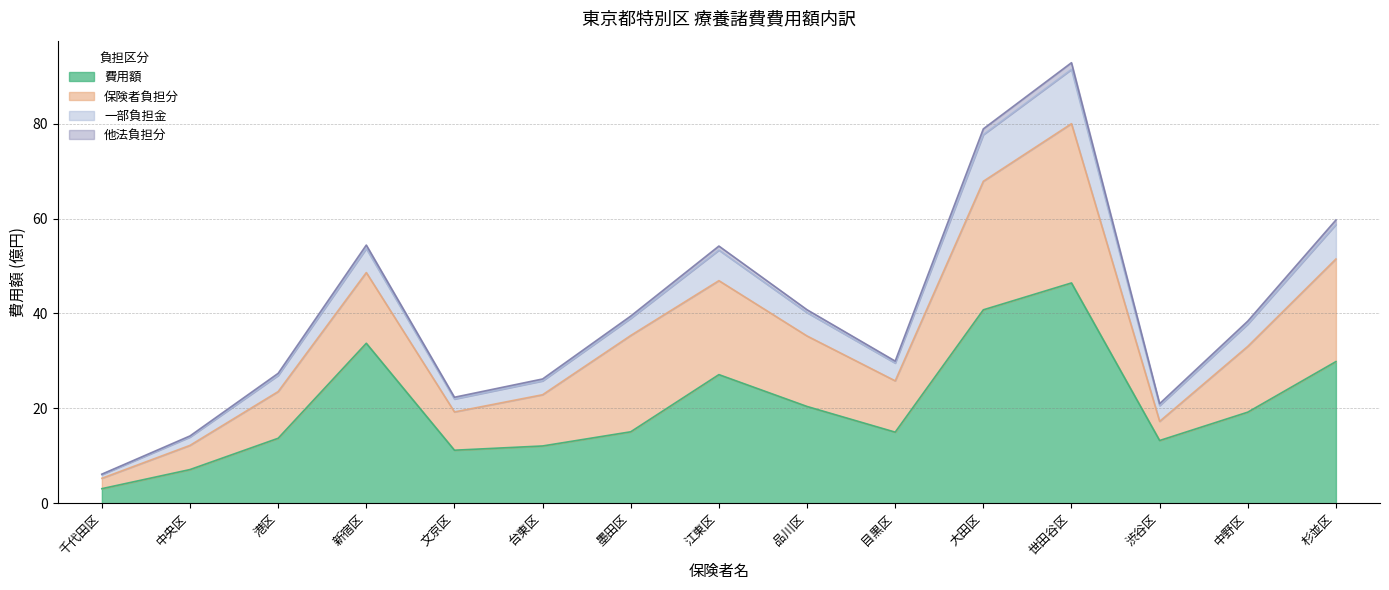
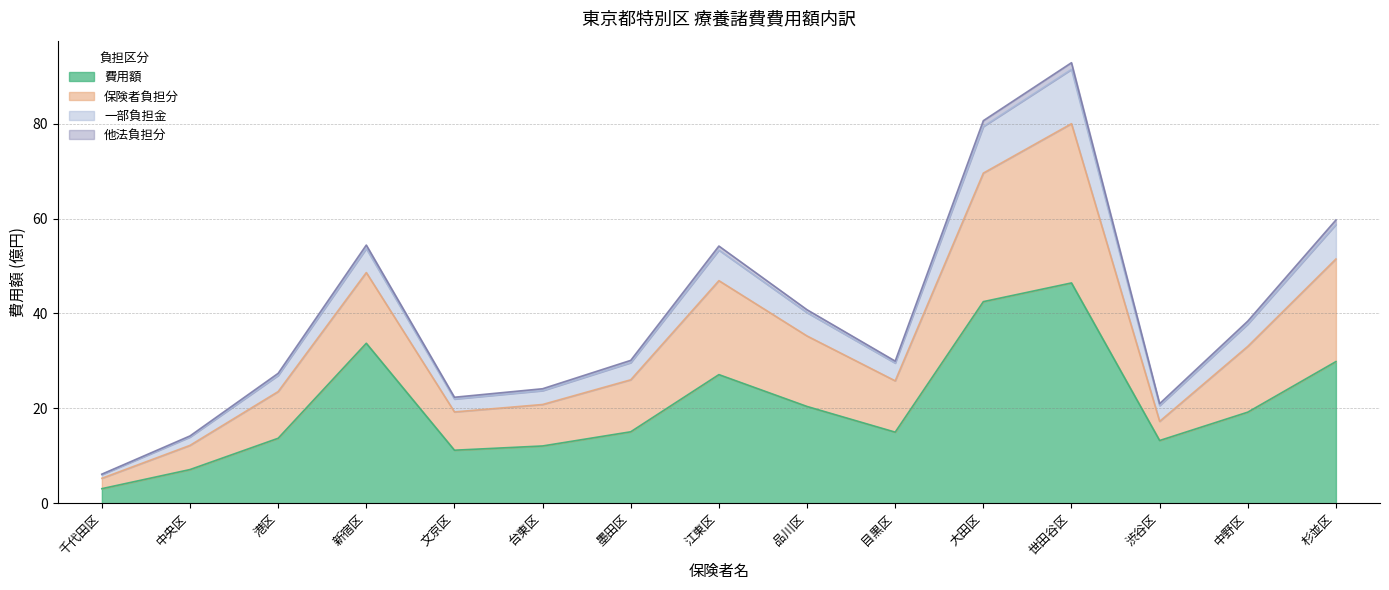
保険者負担分, 台東区: 11 -> 9
保険者負担分, 墨田区: 20 -> 11
費用額, 大田区: 41 -> 43
